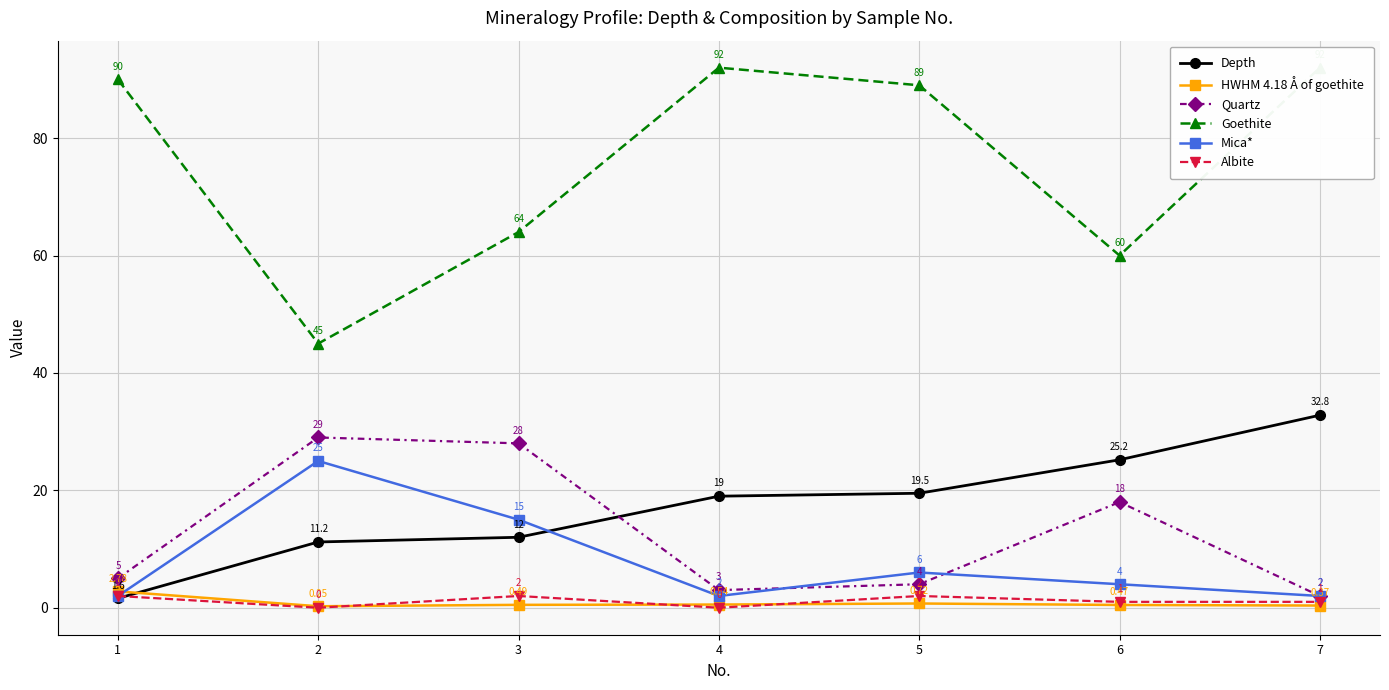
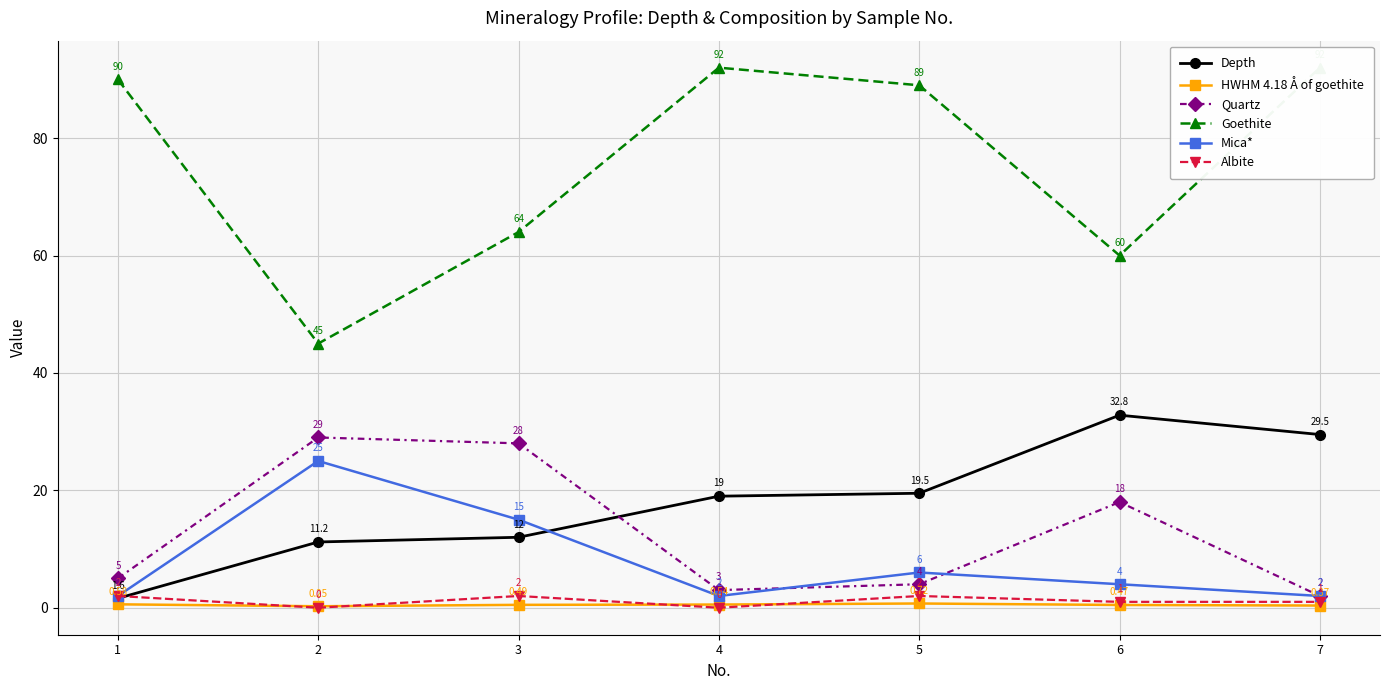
HWHM 4.18 Å of goethite, 1: 2.78 -> 0.58
Depth, 6: 25.2 -> 32.8
Depth, 7: 32.8 -> 29.5
